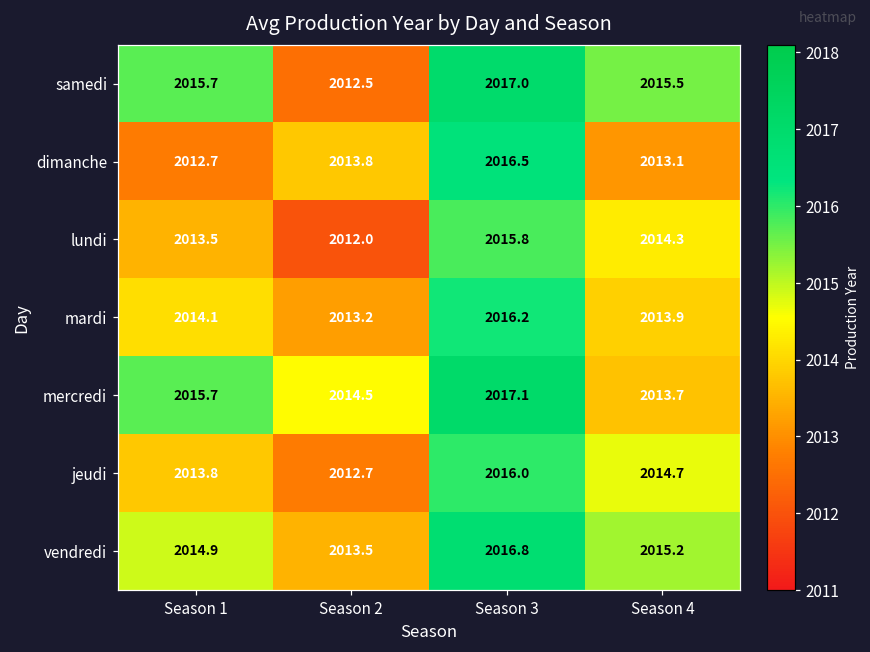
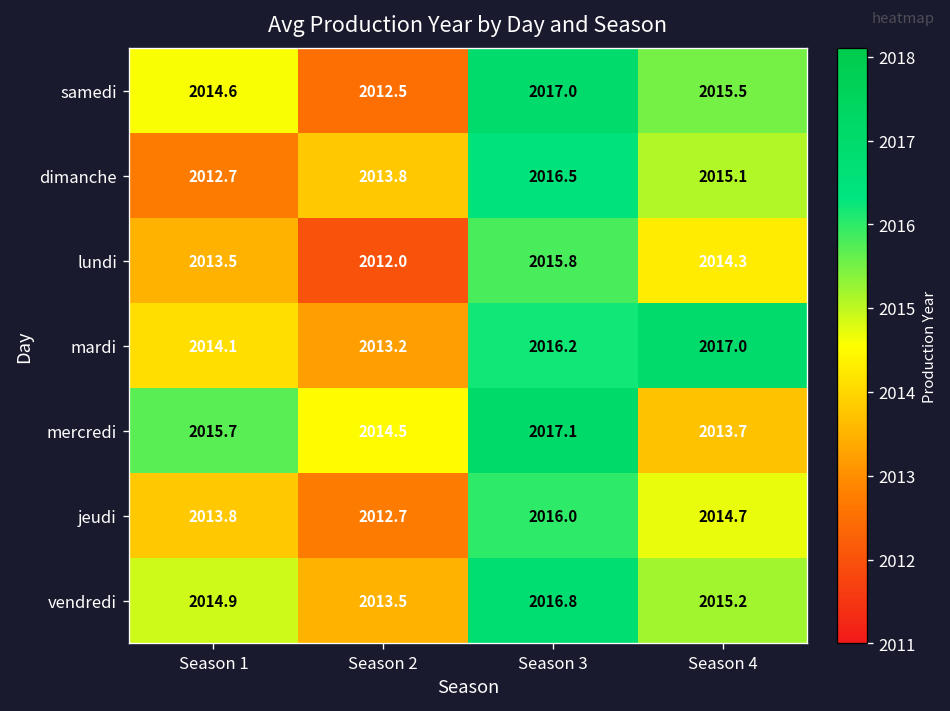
samedi, Season 1: 2015.7 -> 2014.6
dimanche, Season 4: 2013.1 -> 2015.1
mardi, Season 4: 2013.9 -> 2017.0
